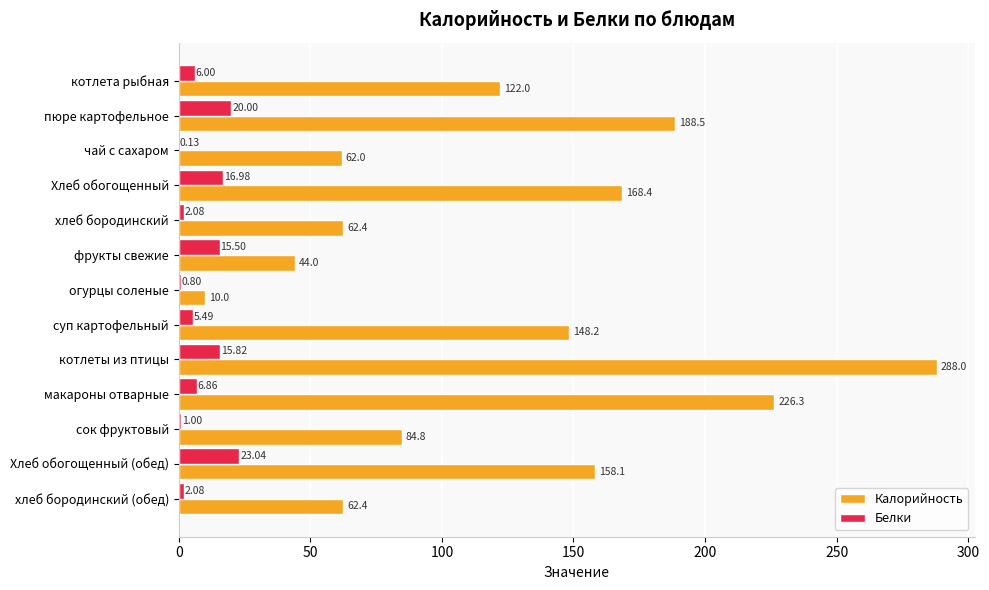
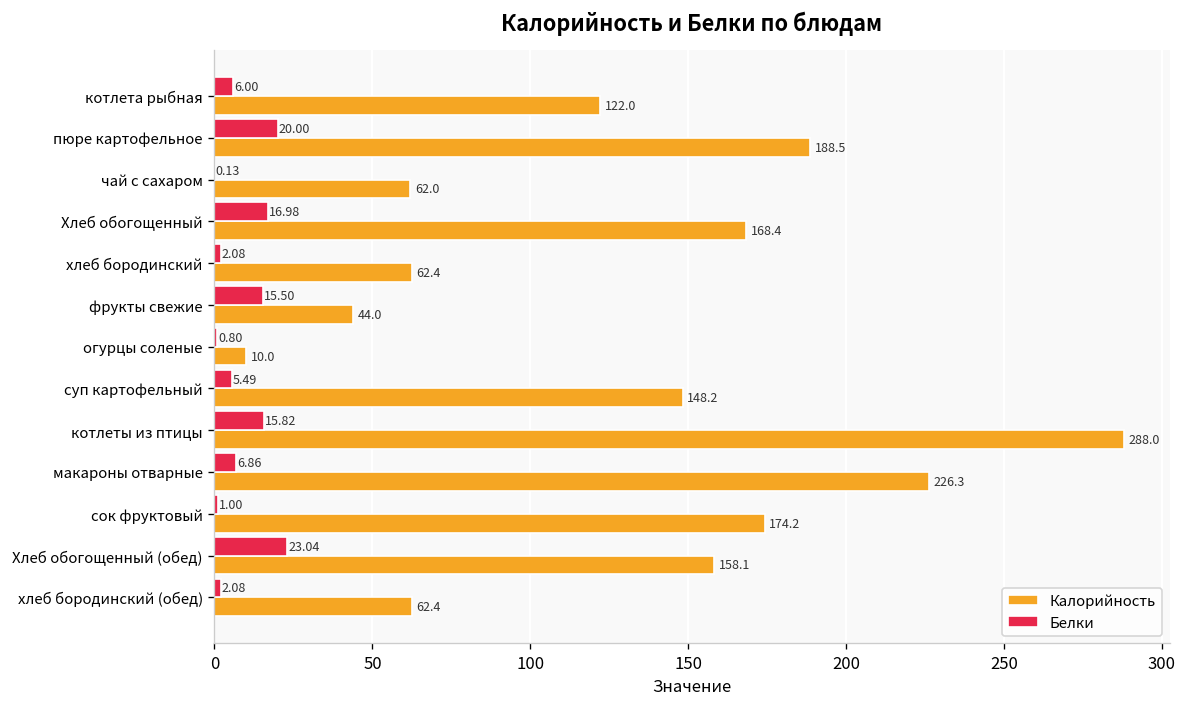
Калорийность, сок фруктовый: 84.8 -> 174.2
